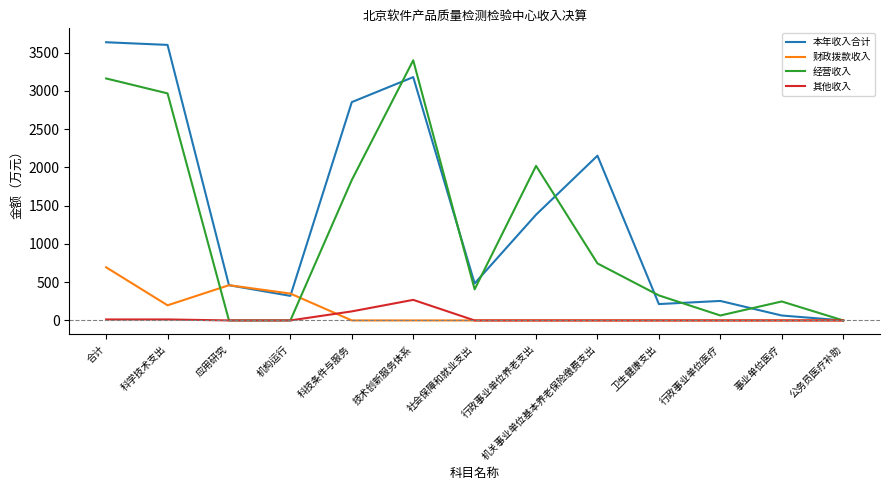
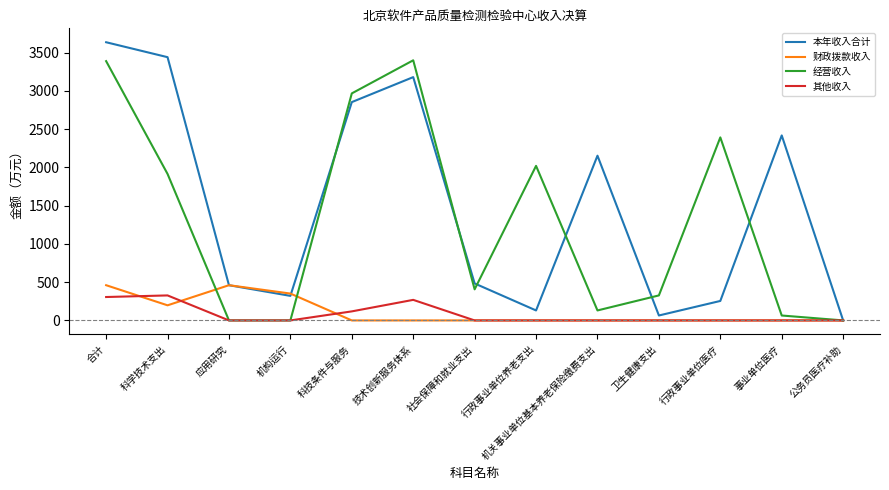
财政拨款收入, 合计: 700 -> 500
经营收入, 合计: 3200 -> 3400
其他收入, 合计: 0 -> 300
本年收入合计, 科学技术支出: 3600 -> 3400
经营收入, 科学技术支出: 3000 -> 1900
其他收入, 科学技术支出: 0 -> 300
经营收入, 科技条件与服务: 1800 -> 3000
本年收入合计, 行政事业单位养老支出: 1400 -> 100
经营收入, 机关事业单位基本养老保险缴费支出: 700 -> 100
本年收入合计, 卫生健康支出: 200 -> 100
经营收入, 行政事业单位医疗: 100 -> 2400
本年收入合计, 事业单位医疗: 100 -> 2400
经营收入, 事业单位医疗: 200 -> 100
